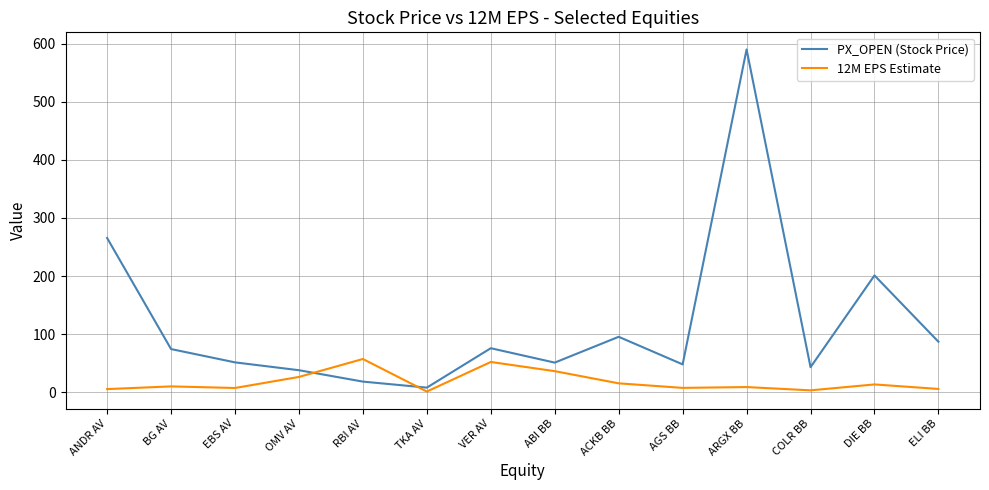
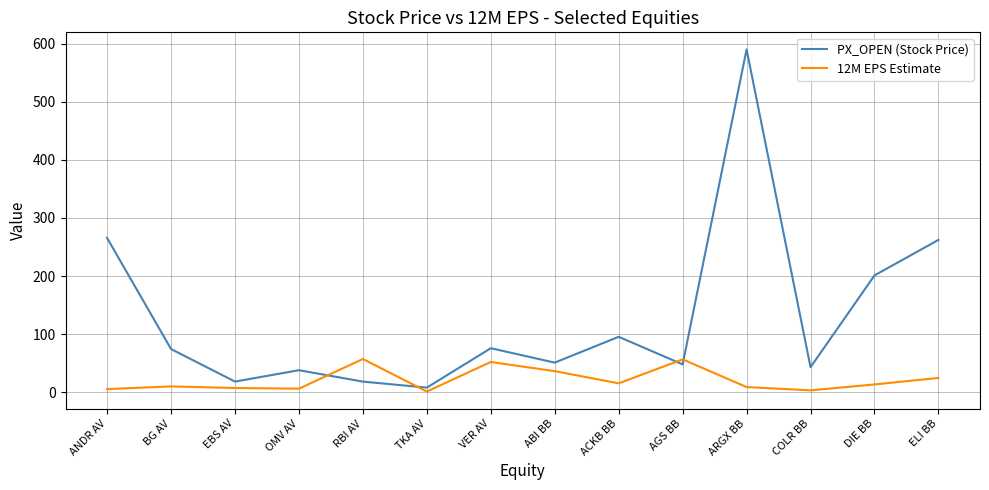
PX_OPEN (Stock Price), EBS AV: 50 -> 20
12M EPS Estimate, OMV AV: 30 -> 10
12M EPS Estimate, AGS BB: 10 -> 60
PX_OPEN (Stock Price), ELI BB: 90 -> 260
12M EPS Estimate, ELI BB: 10 -> 20
